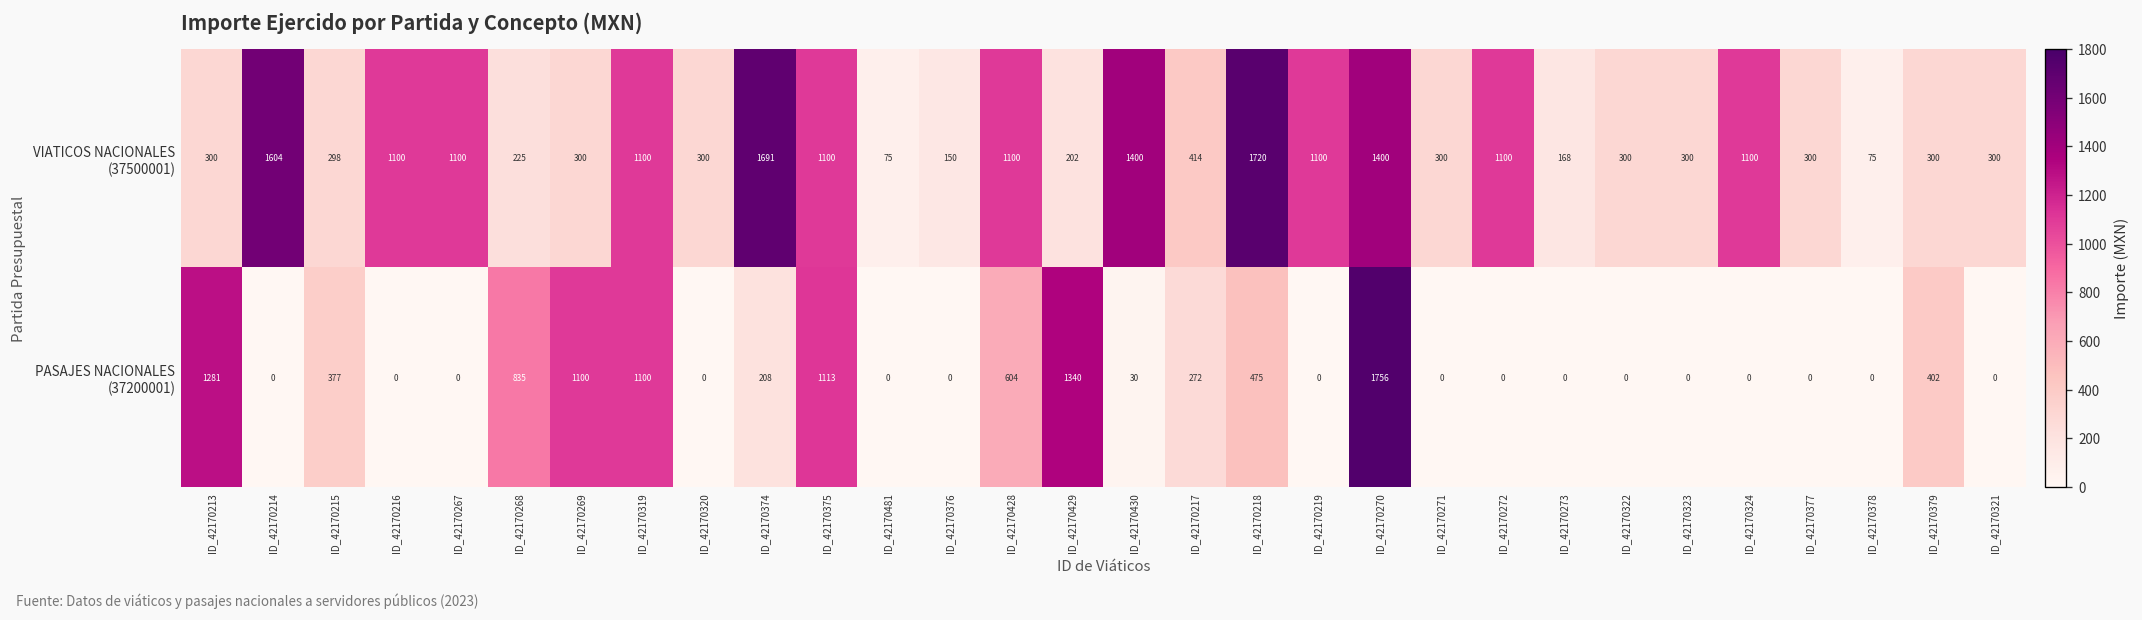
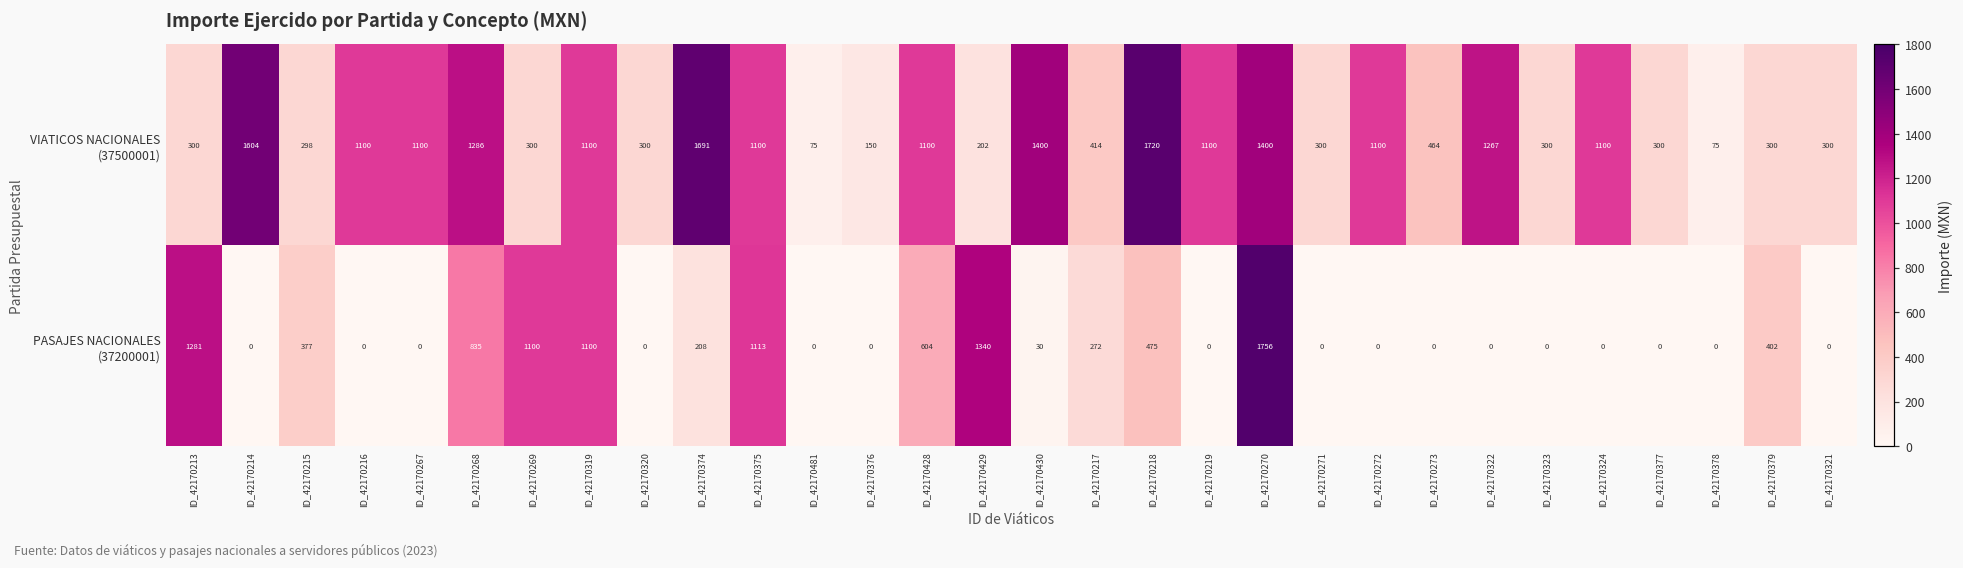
VIATICOS NACIONALES (37500001), ID_42170268: 225 -> 1286
VIATICOS NACIONALES (37500001), ID_42170273: 168 -> 464
VIATICOS NACIONALES (37500001), ID_42170322: 300 -> 1267
